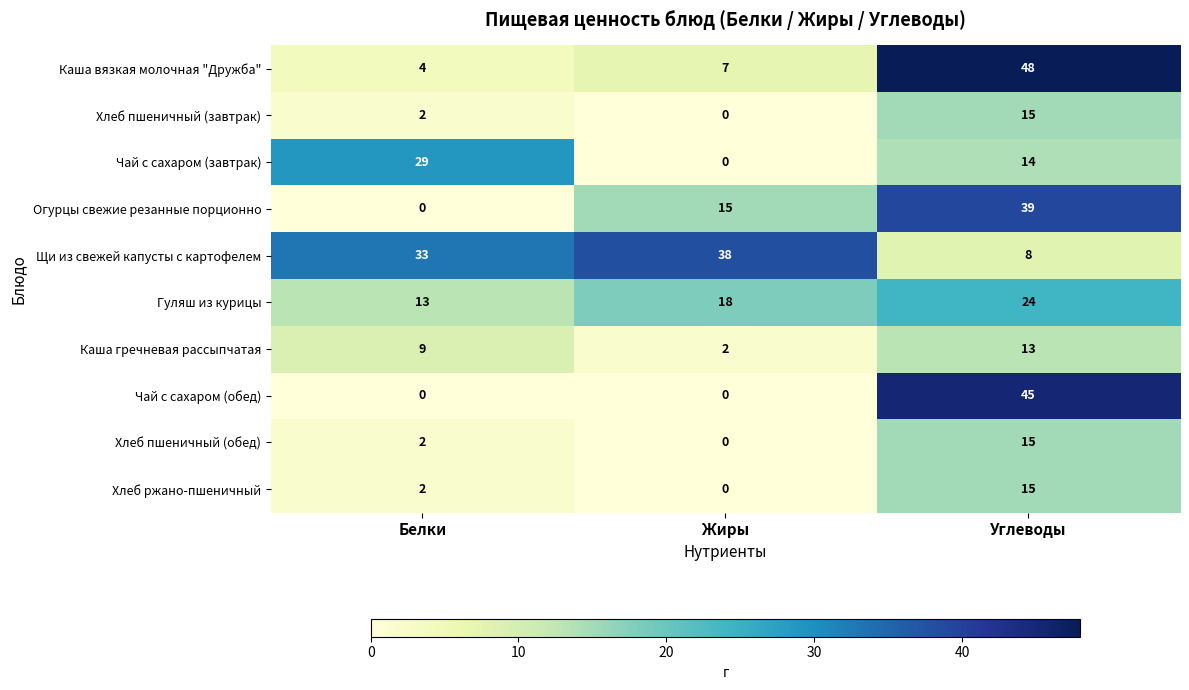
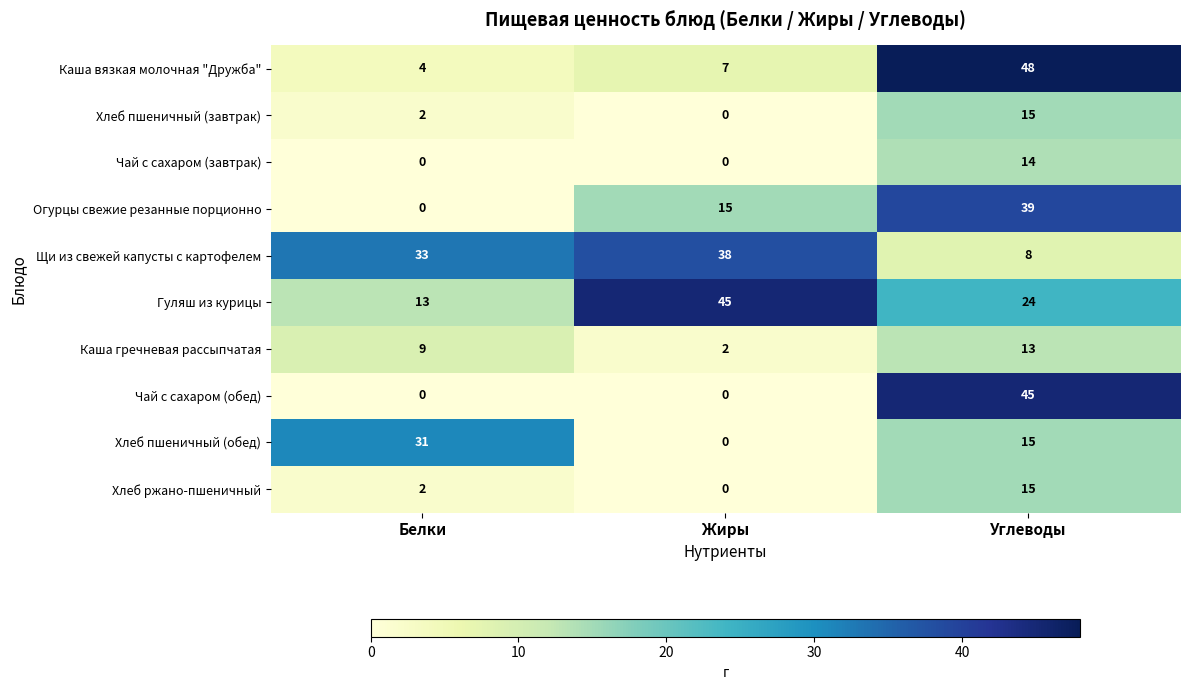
Чай с сахаром (завтрак), Белки: 29 -> 0
Гуляш из курицы, Жиры: 18 -> 45
Хлеб пшеничный (обед), Белки: 2 -> 31
